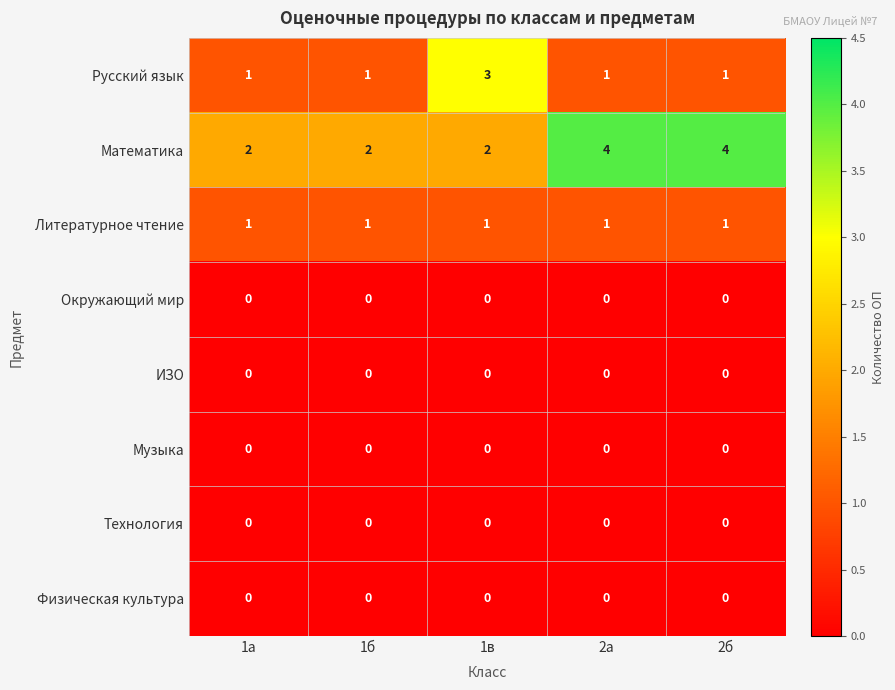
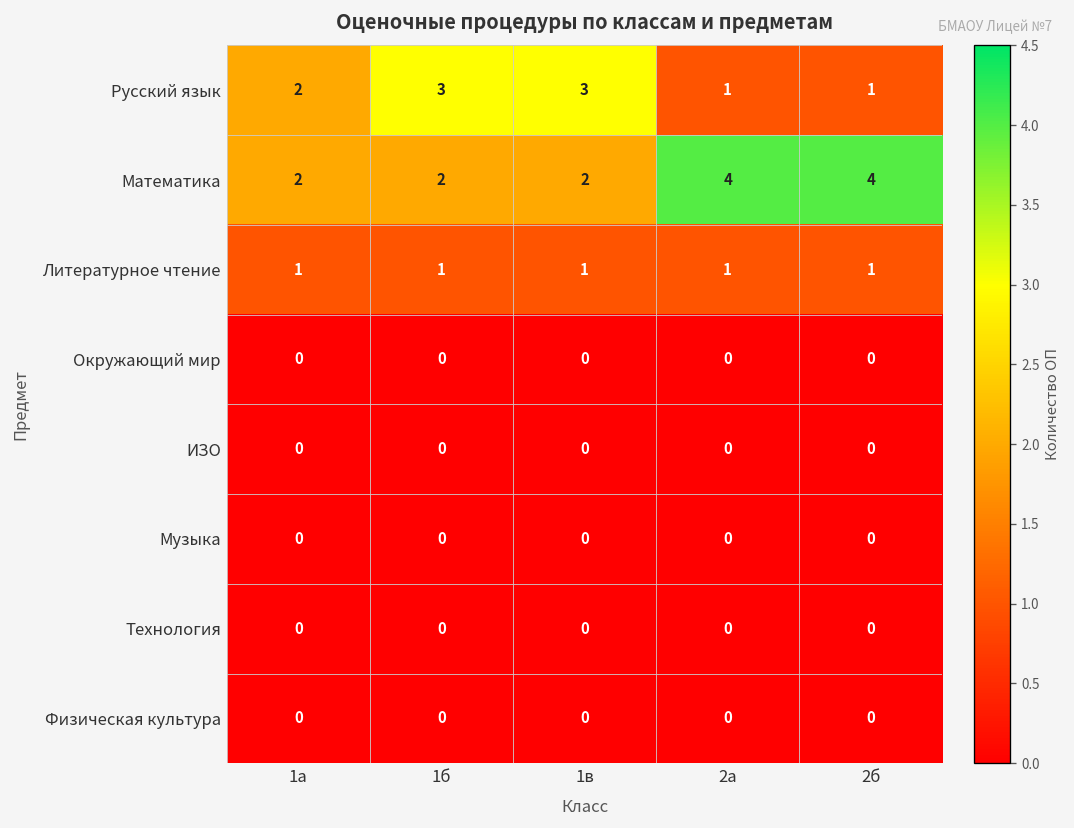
Русский язык, 1а: 1 -> 2
Русский язык, 1б: 1 -> 3
